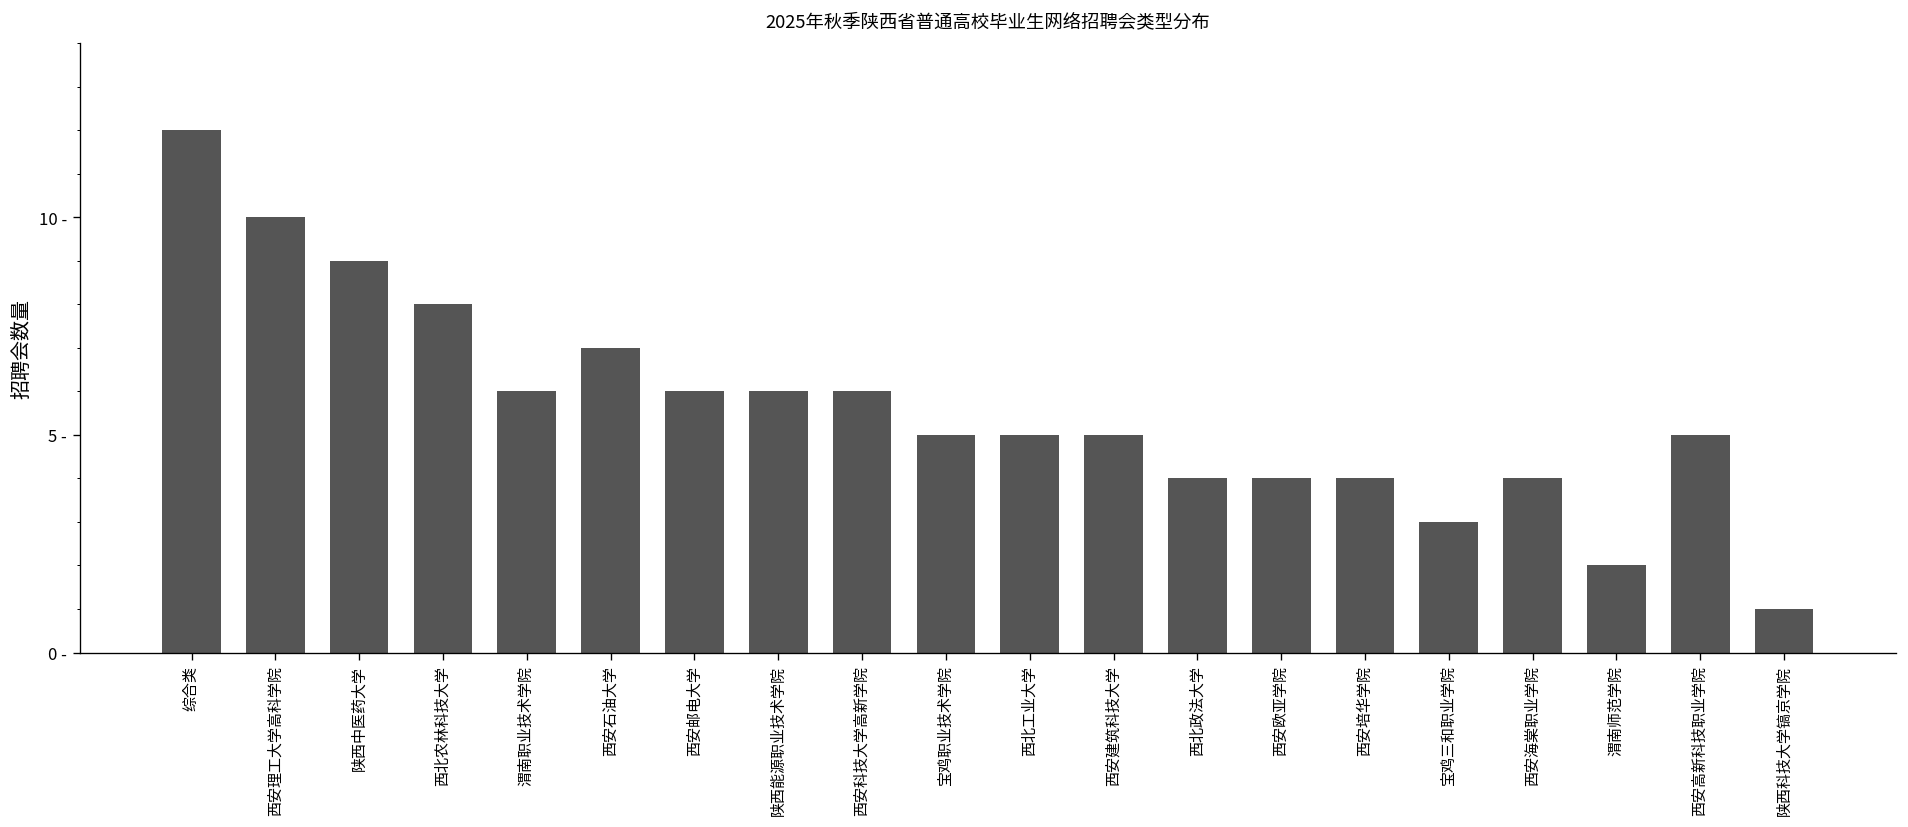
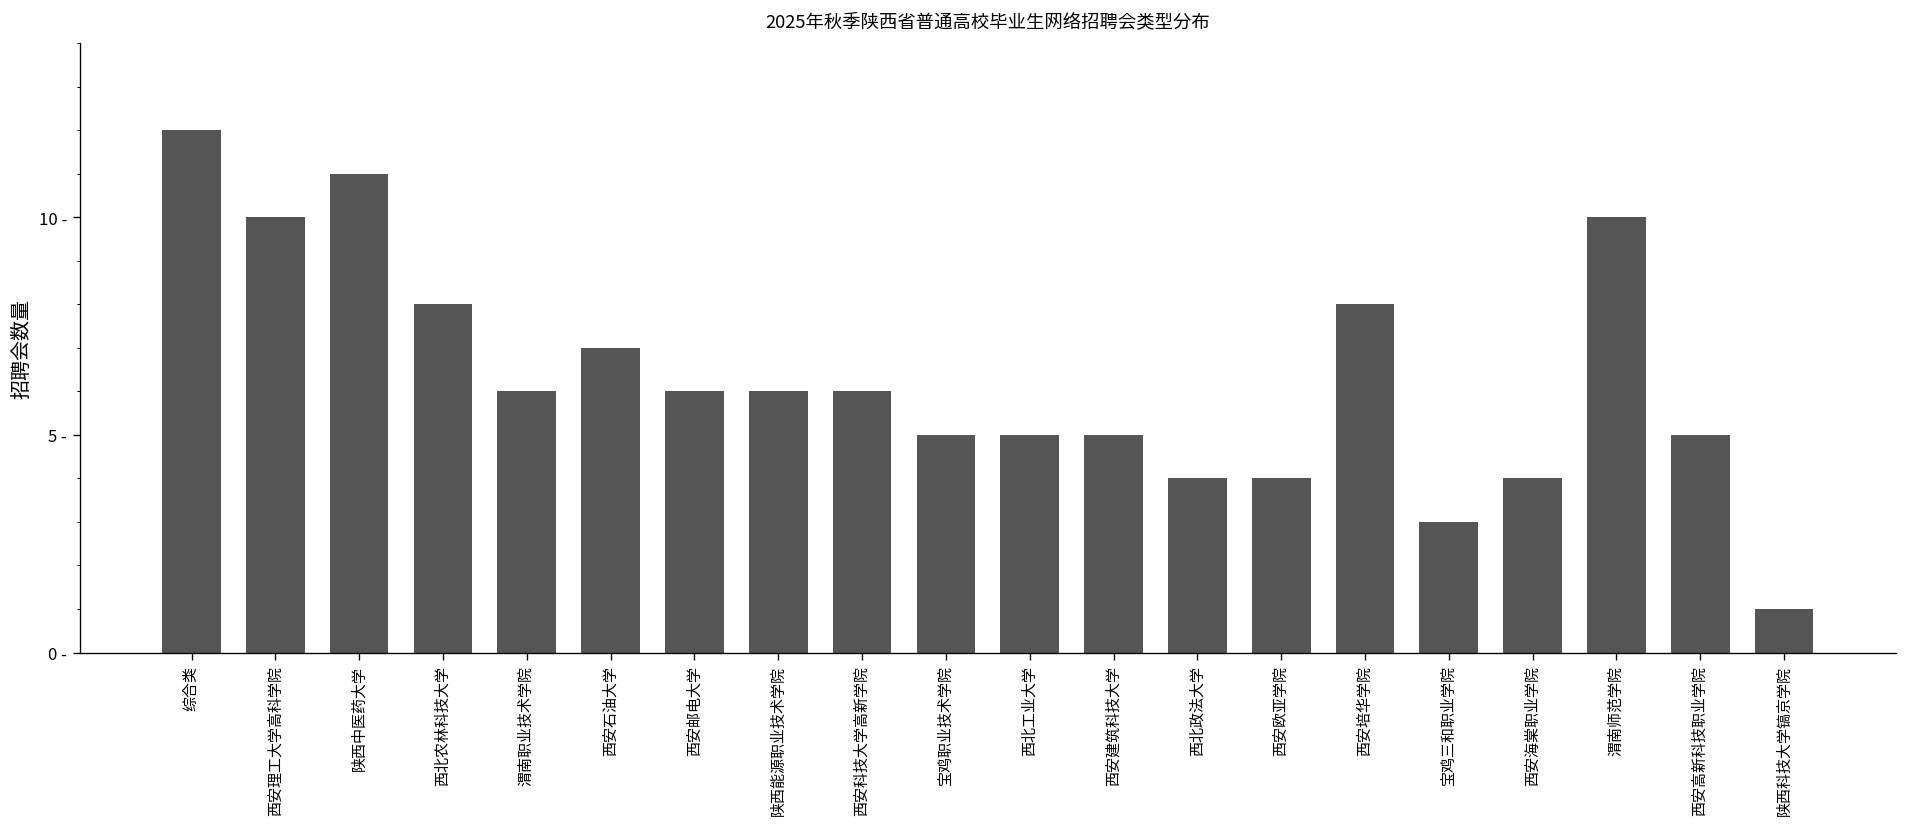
陕西中医药大学: 9 - -> 11 -
西安培华学院: 4 - -> 8 -
渭南师范学院: 2 - -> 10 -
